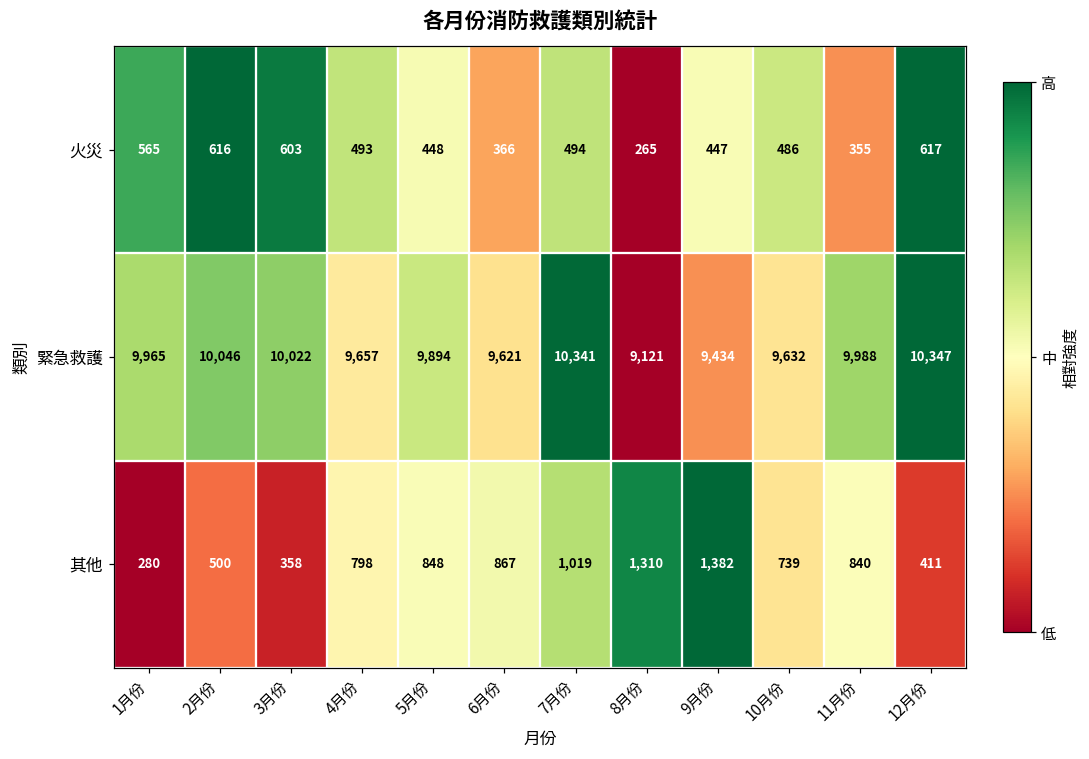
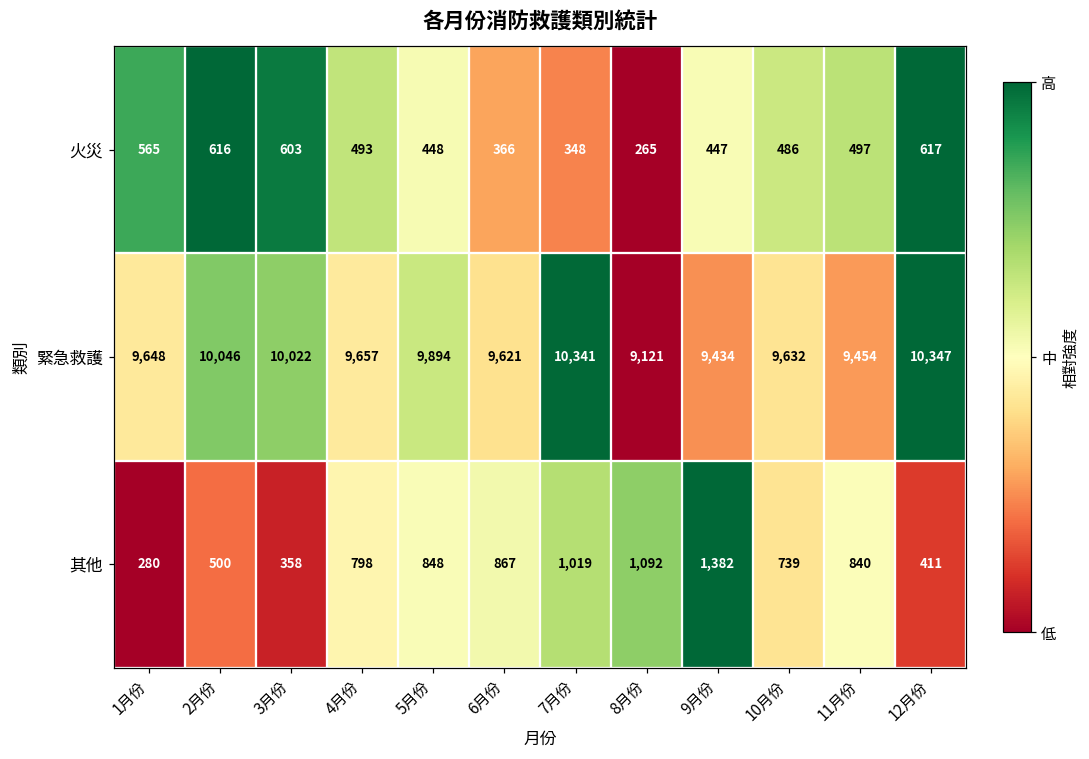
火災, 7月份: 494 -> 348
火災, 11月份: 355 -> 497
緊急救護, 1月份: 9,965 -> 9,648
緊急救護, 11月份: 9,988 -> 9,454
其他, 8月份: 1,310 -> 1,092
